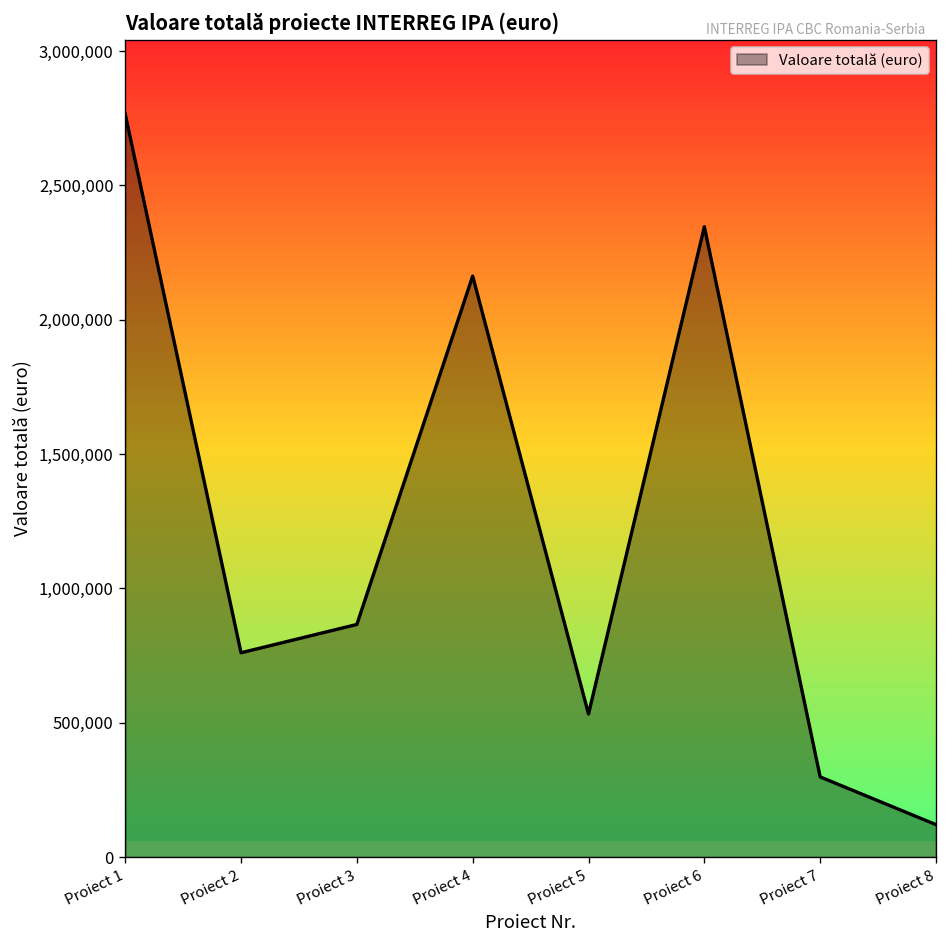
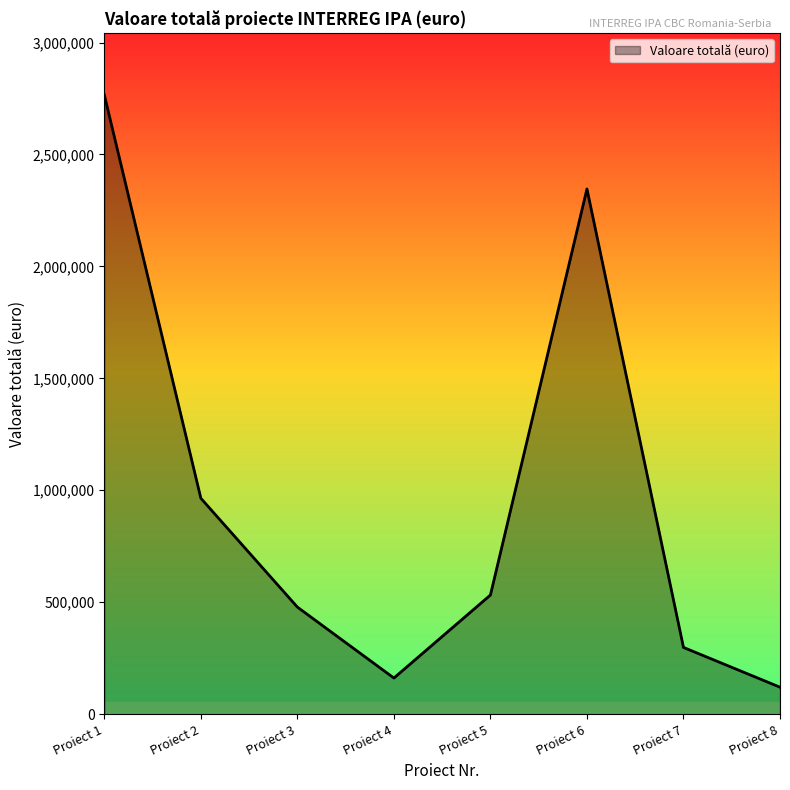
Proiect 2: 760,000 -> 960,000
Proiect 3: 870,000 -> 480,000
Proiect 4: 2,160,000 -> 160,000
